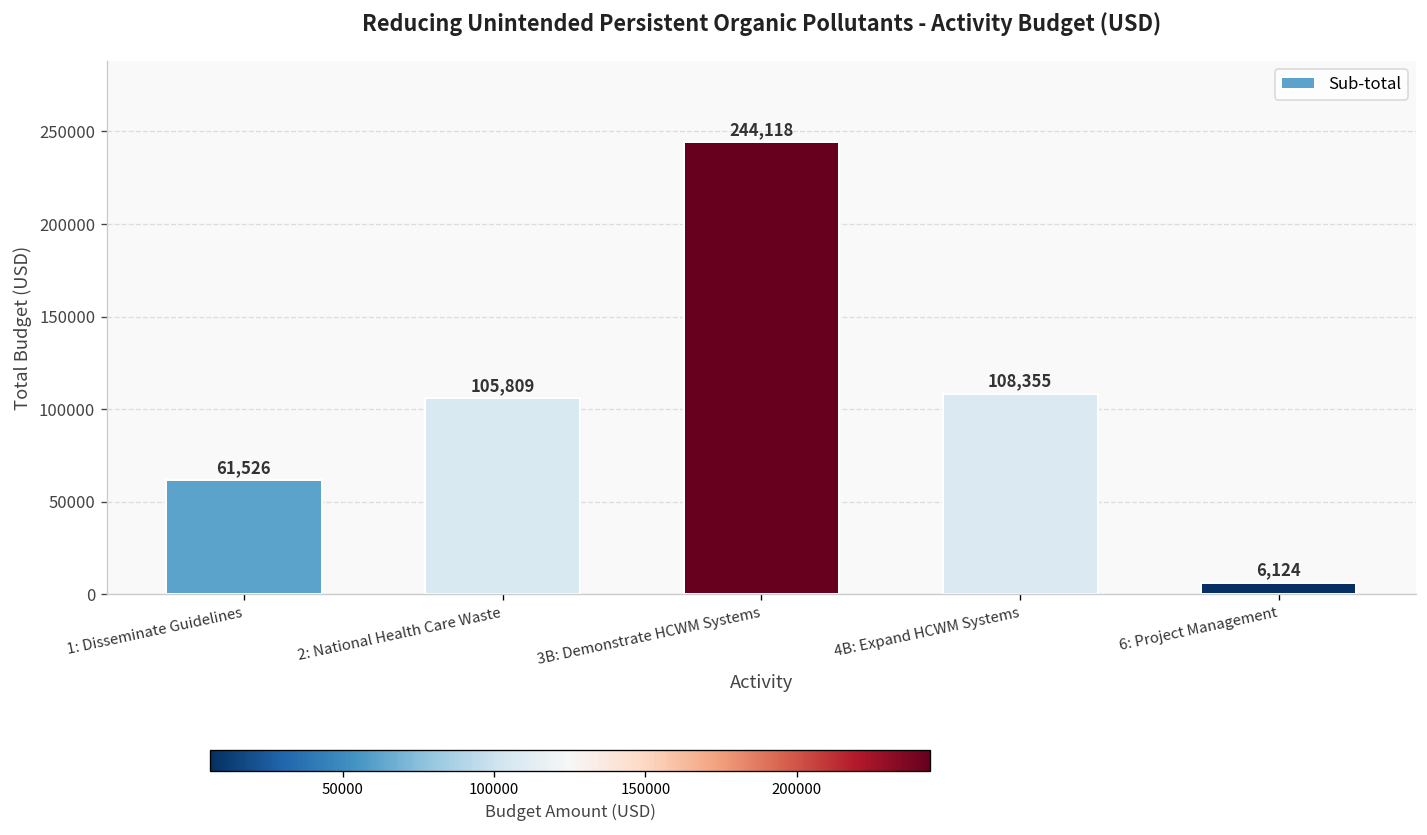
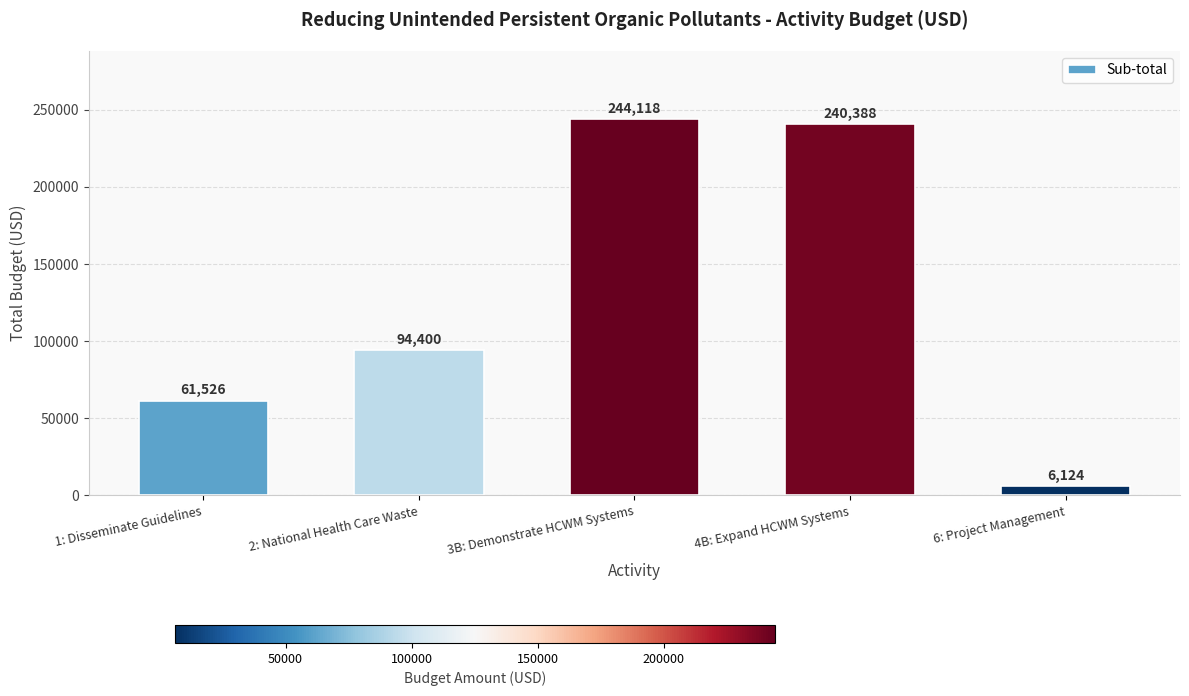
2: National Health Care Waste: 105,809 -> 94,400
4B: Expand HCWM Systems: 108,355 -> 240,388
